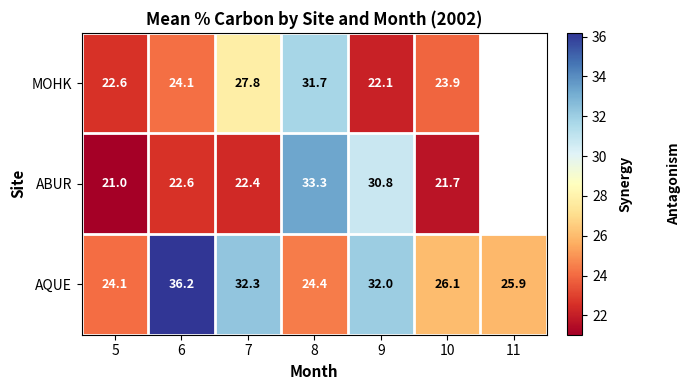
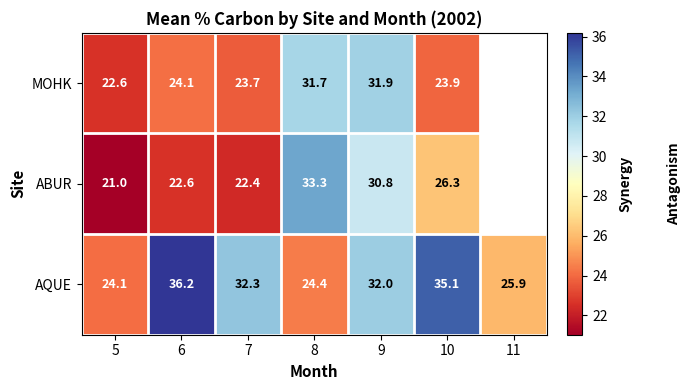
MOHK, 7: 27.8 -> 23.7
MOHK, 9: 22.1 -> 31.9
ABUR, 10: 21.7 -> 26.3
AQUE, 10: 26.1 -> 35.1
